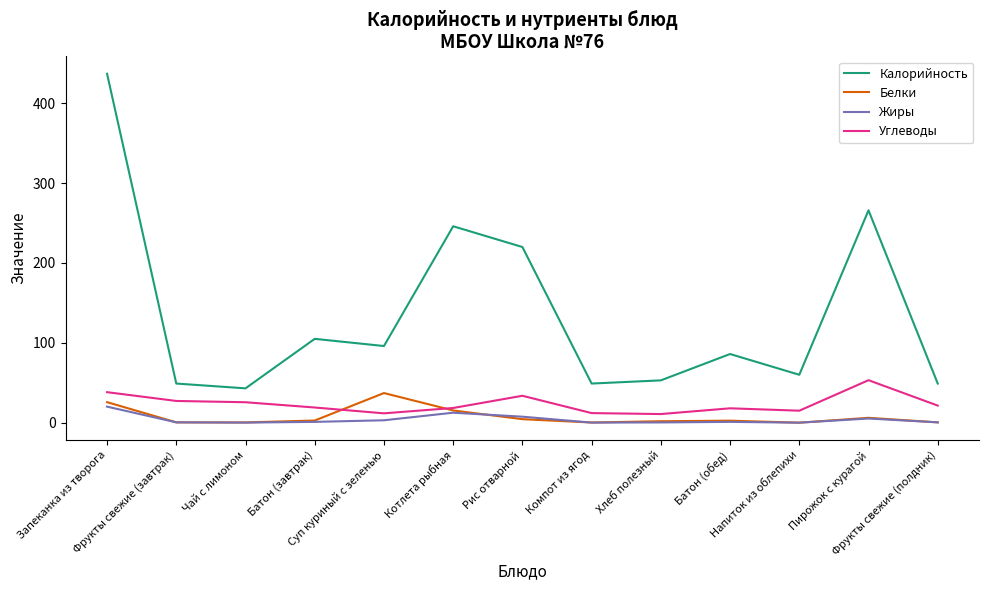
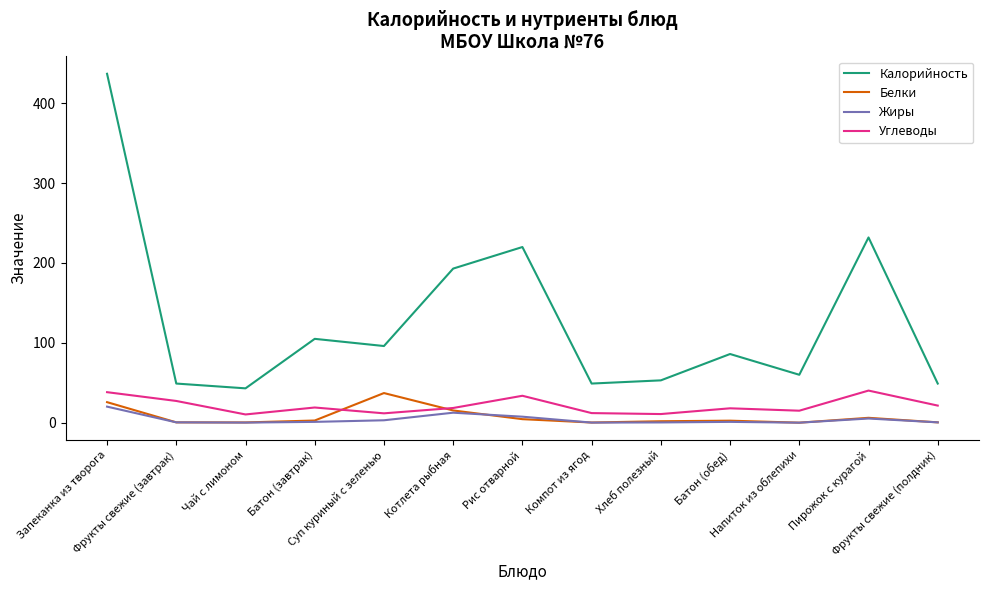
Углеводы, Чай с лимоном: 30 -> 10
Калорийность, Котлета рыбная: 250 -> 190
Калорийность, Пирожок с курагой: 270 -> 230
Углеводы, Пирожок с курагой: 50 -> 40
